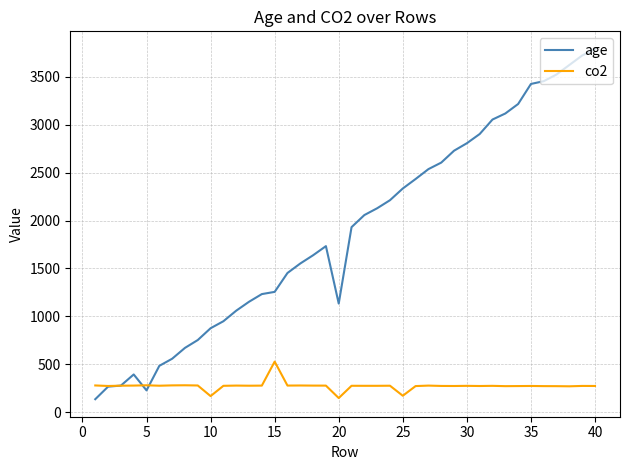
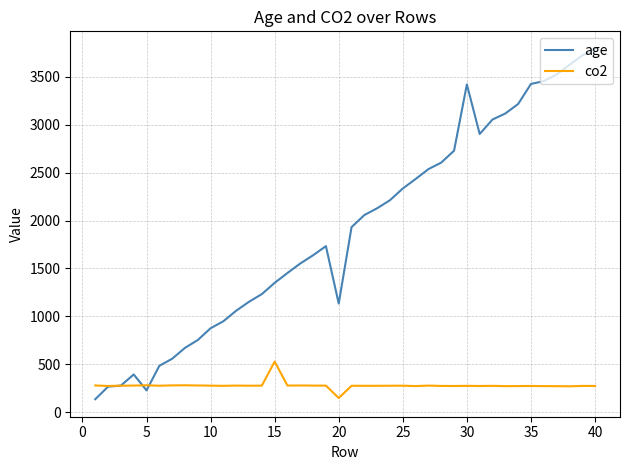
co2, 10: 200 -> 300
age, 15: 1300 -> 1400
co2, 25: 200 -> 300
age, 30: 2800 -> 3400
